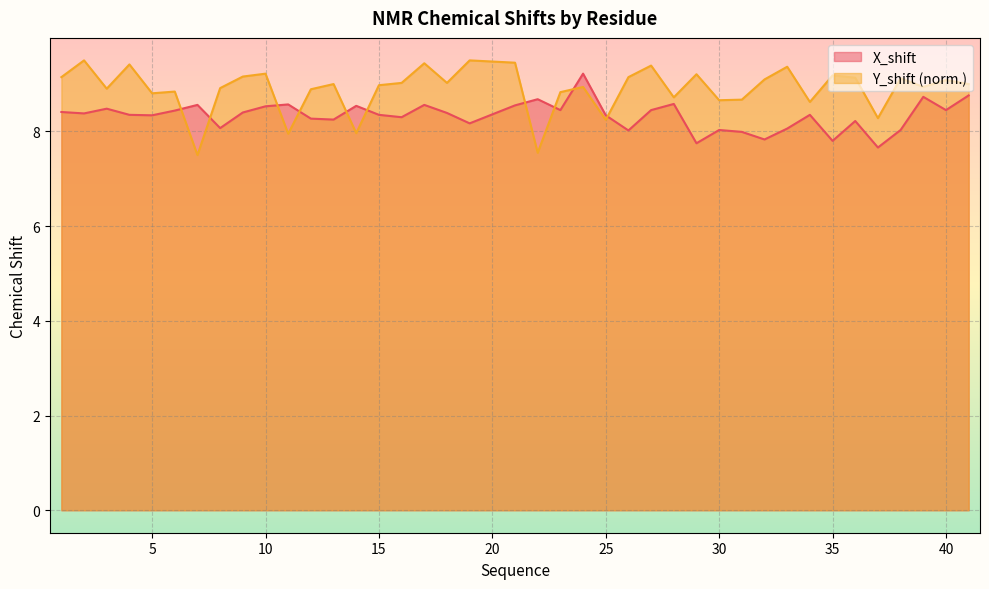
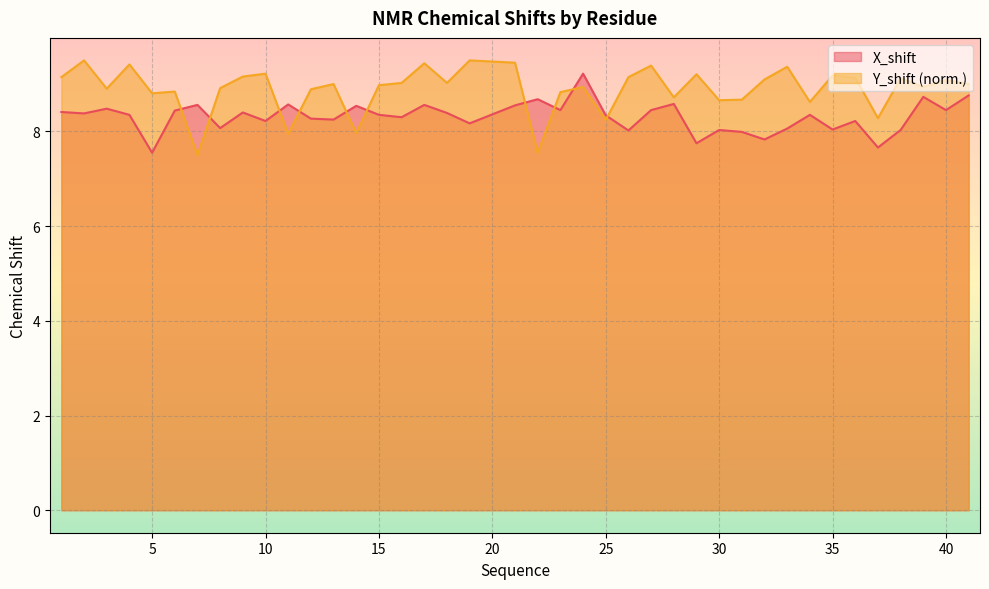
X_shift, 5: 8.3 -> 7.6
X_shift, 10: 8.5 -> 8.2
X_shift, 35: 7.8 -> 8.0
